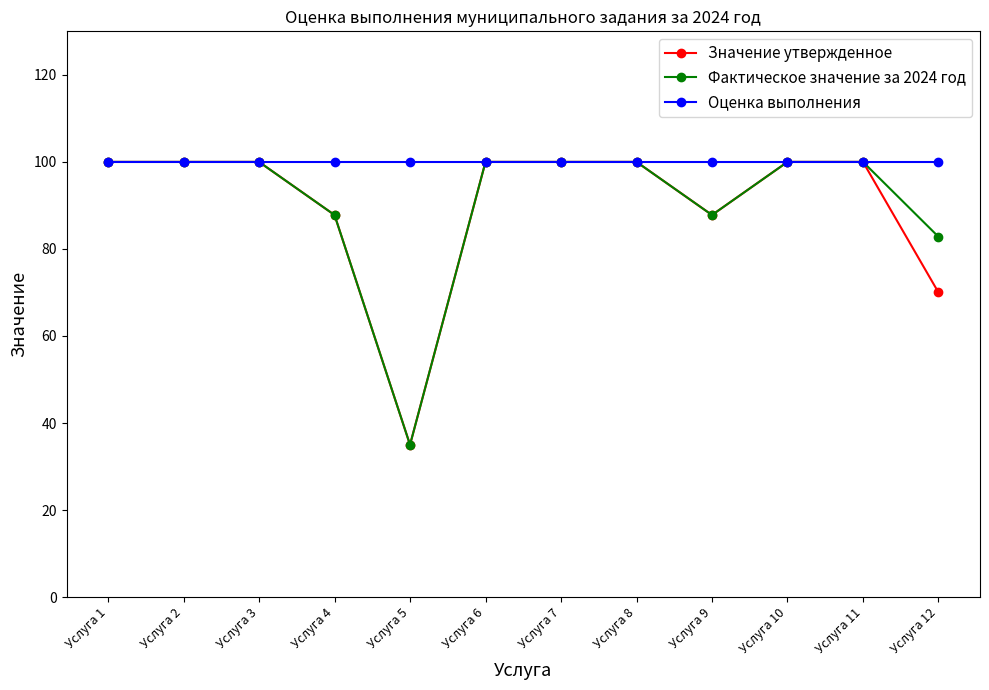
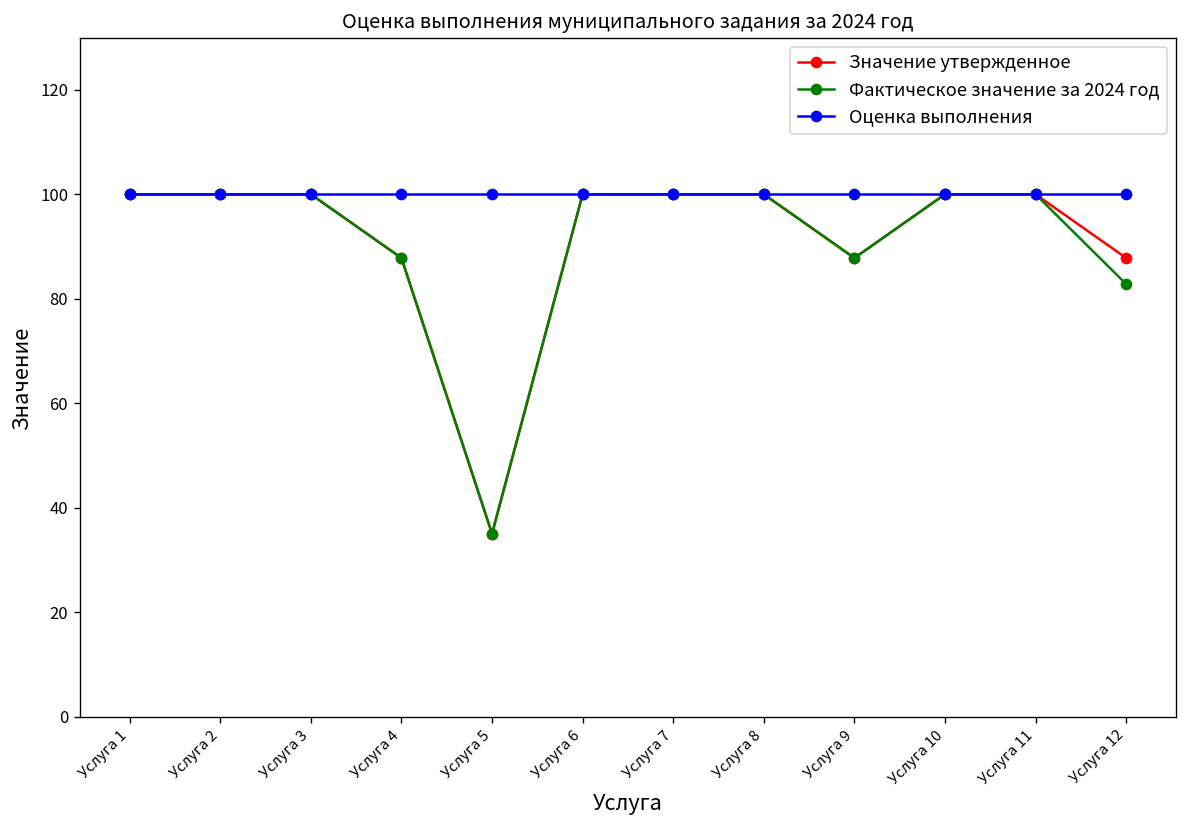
Значение утвержденное, Услуга 12: 70 -> 88
